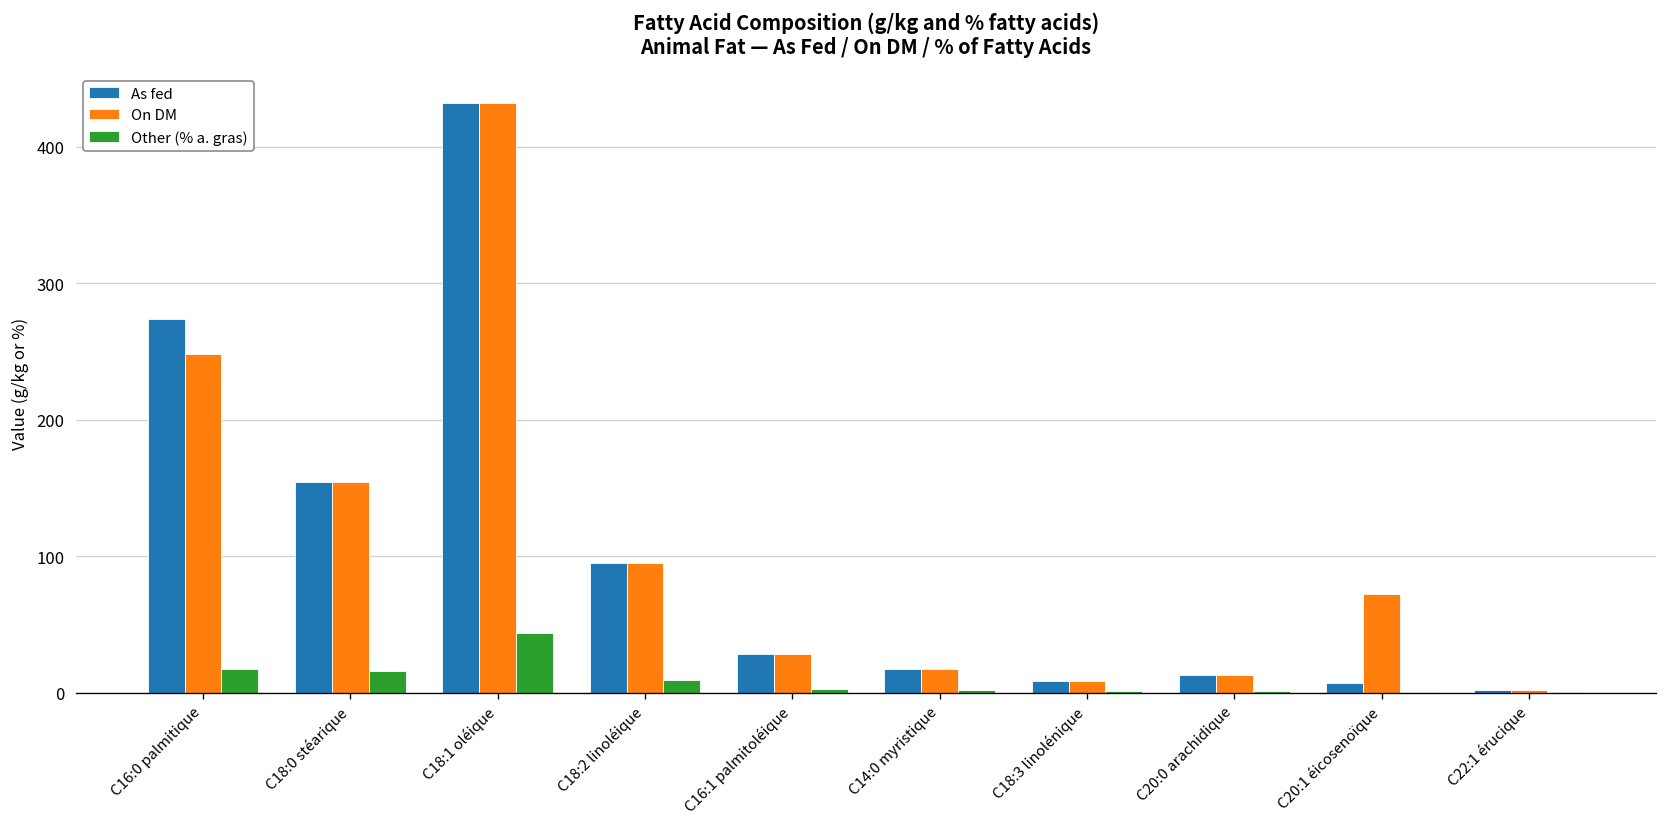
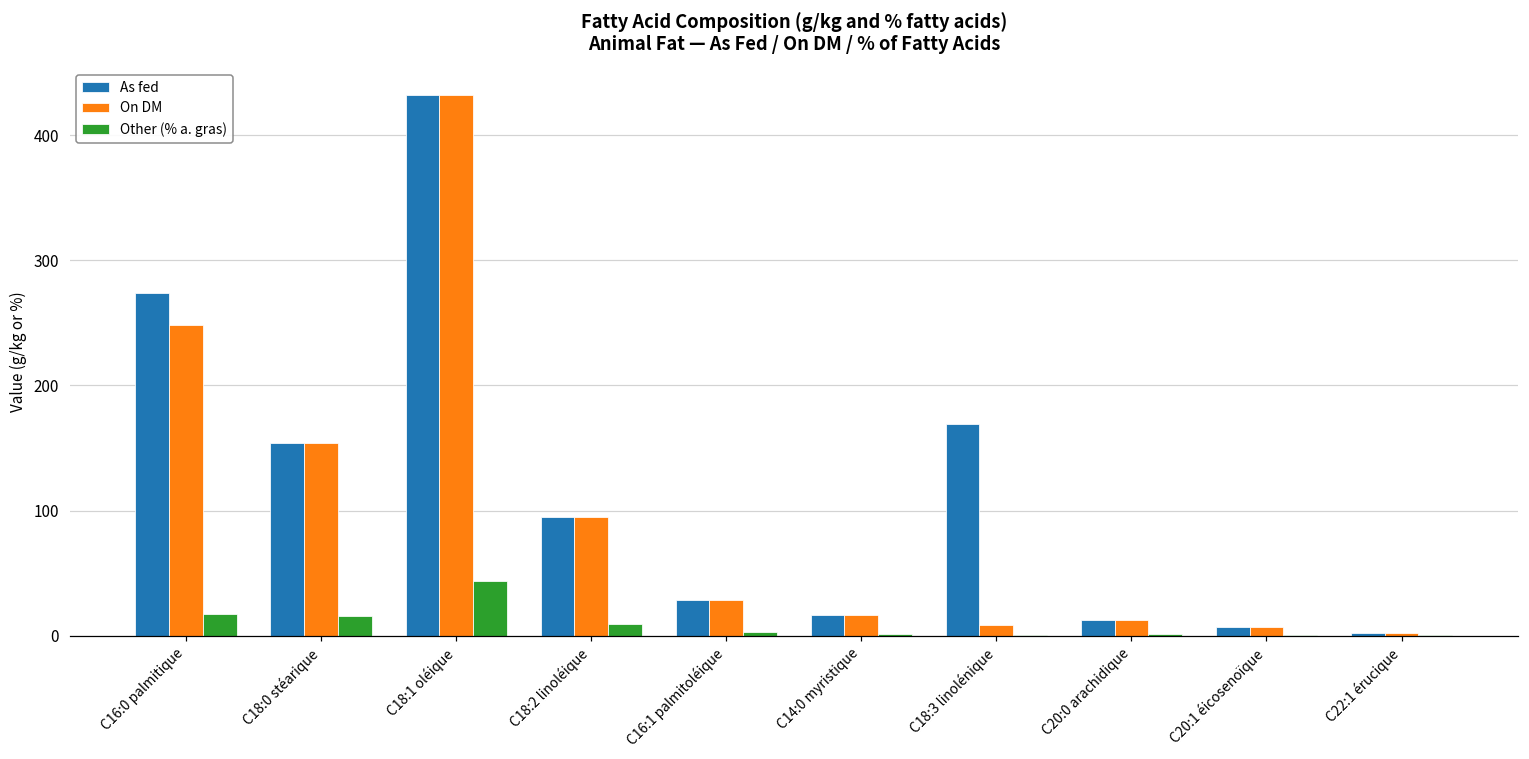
As fed, C18:3 linolénique: 8 -> 169
On DM, C20:1 éicosenoïque: 72 -> 7
